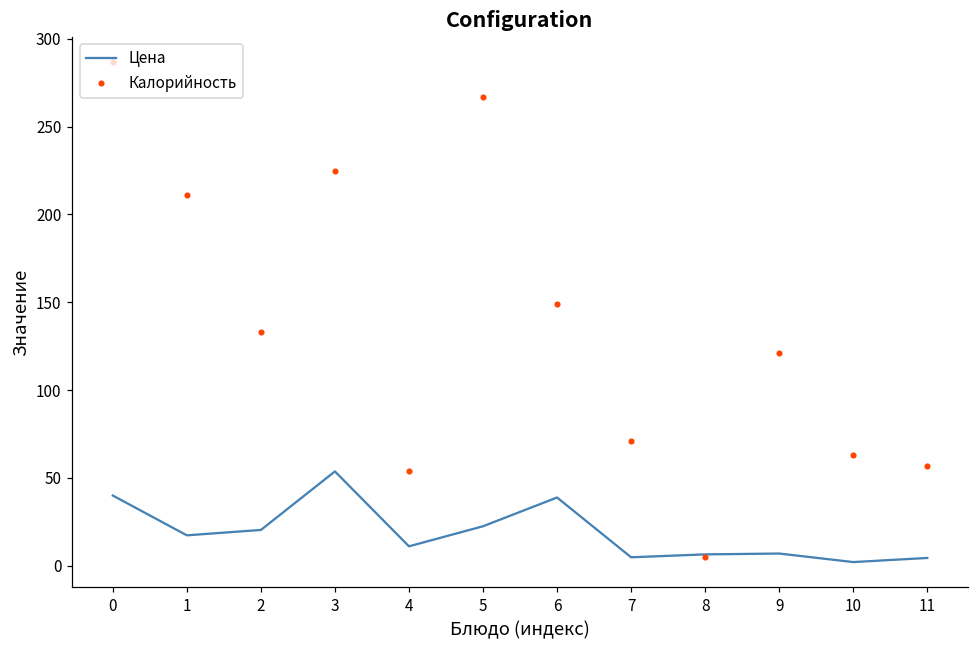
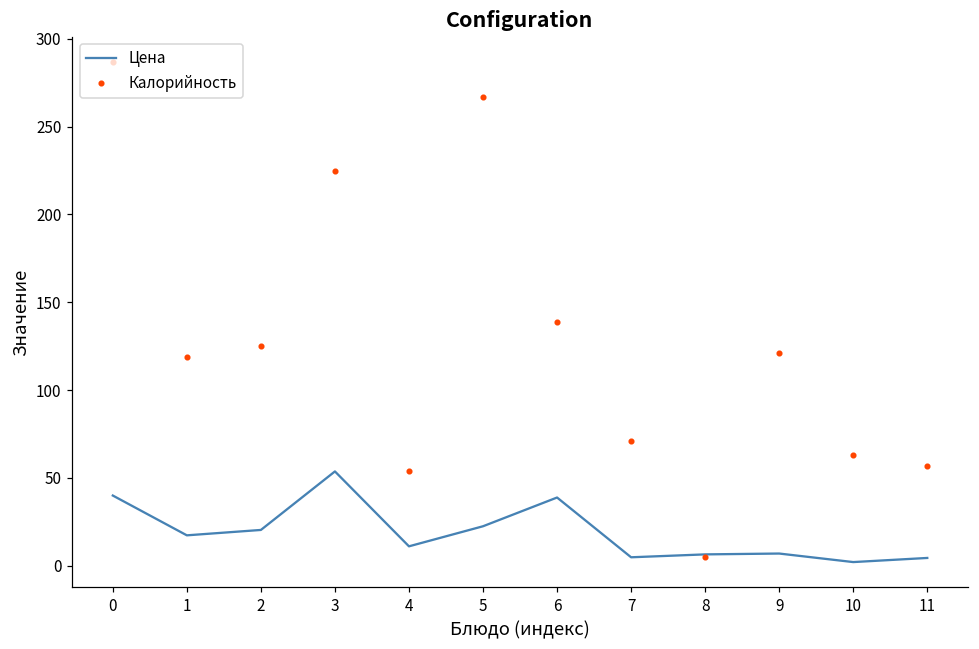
Калорийность, 1: 211 -> 119
Калорийность, 2: 133 -> 125
Калорийность, 6: 149 -> 139
